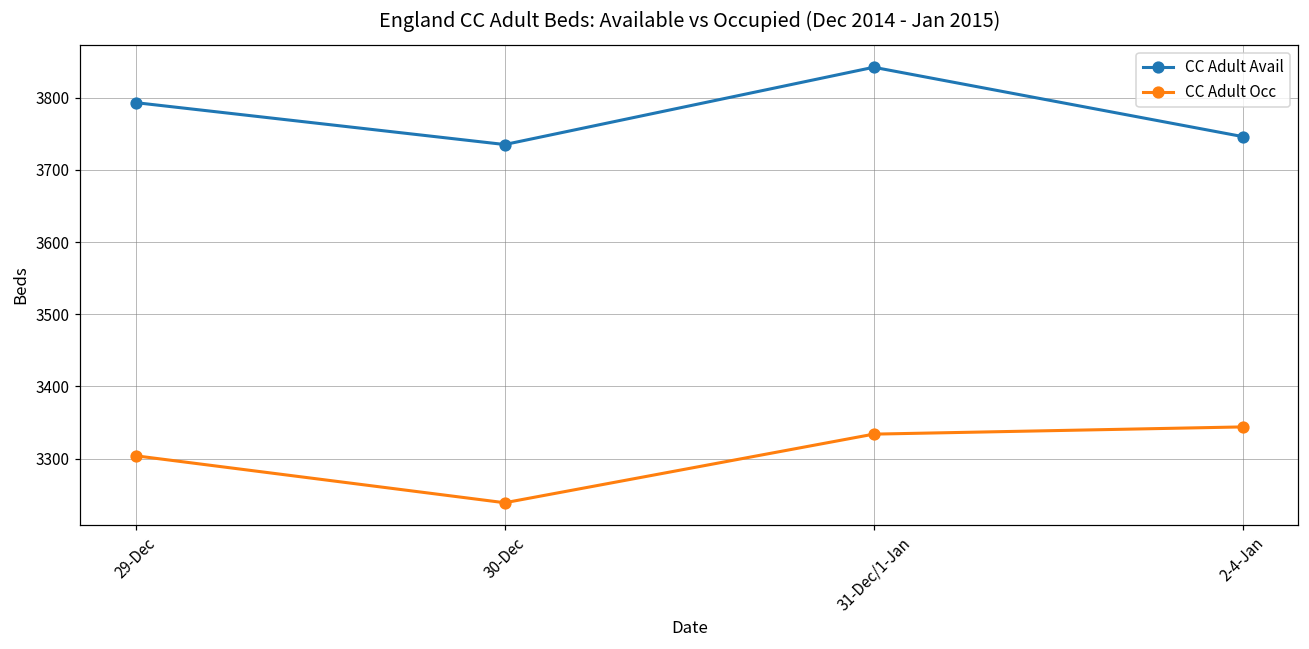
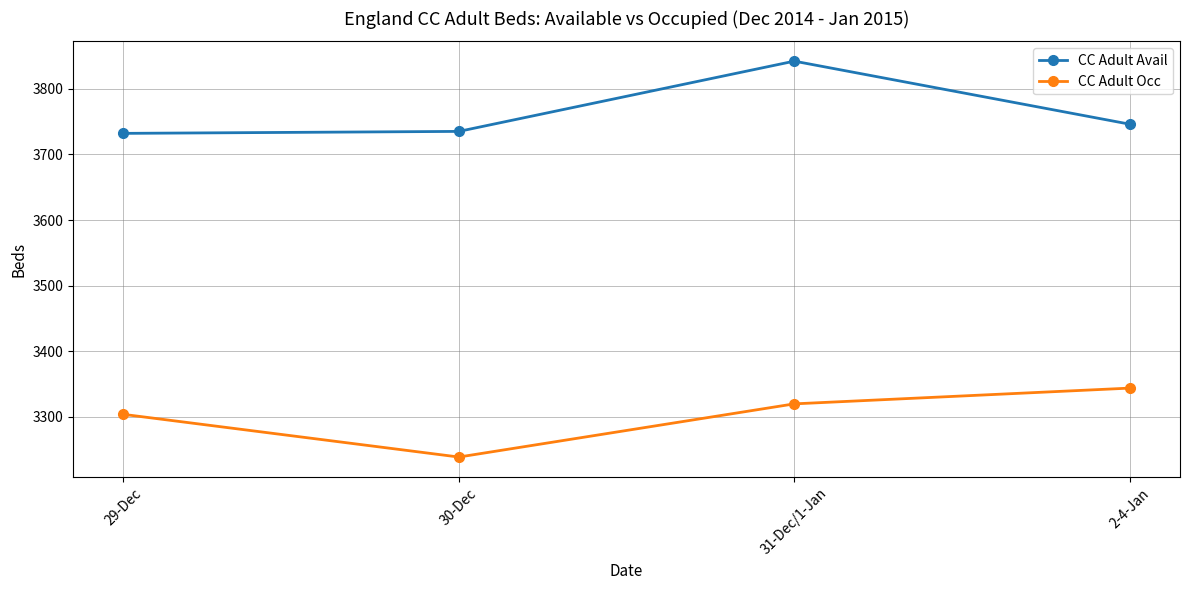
CC Adult Avail, 29-Dec: 3790 -> 3730
CC Adult Occ, 31-Dec/1-Jan: 3330 -> 3320
